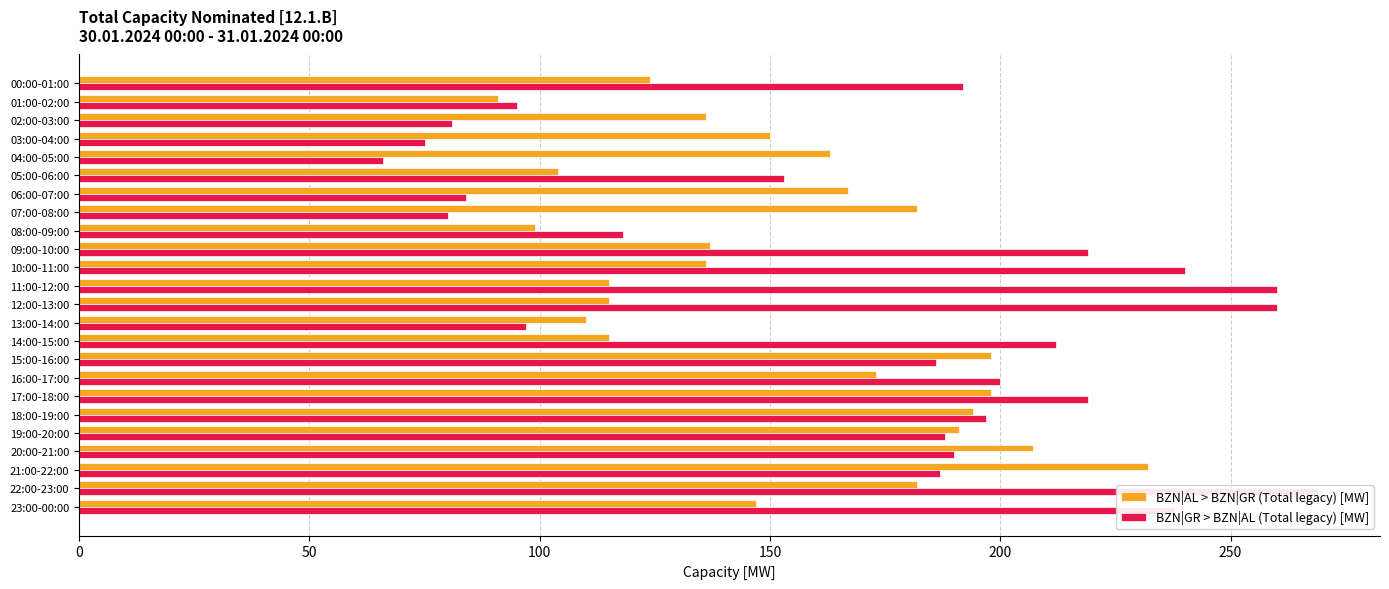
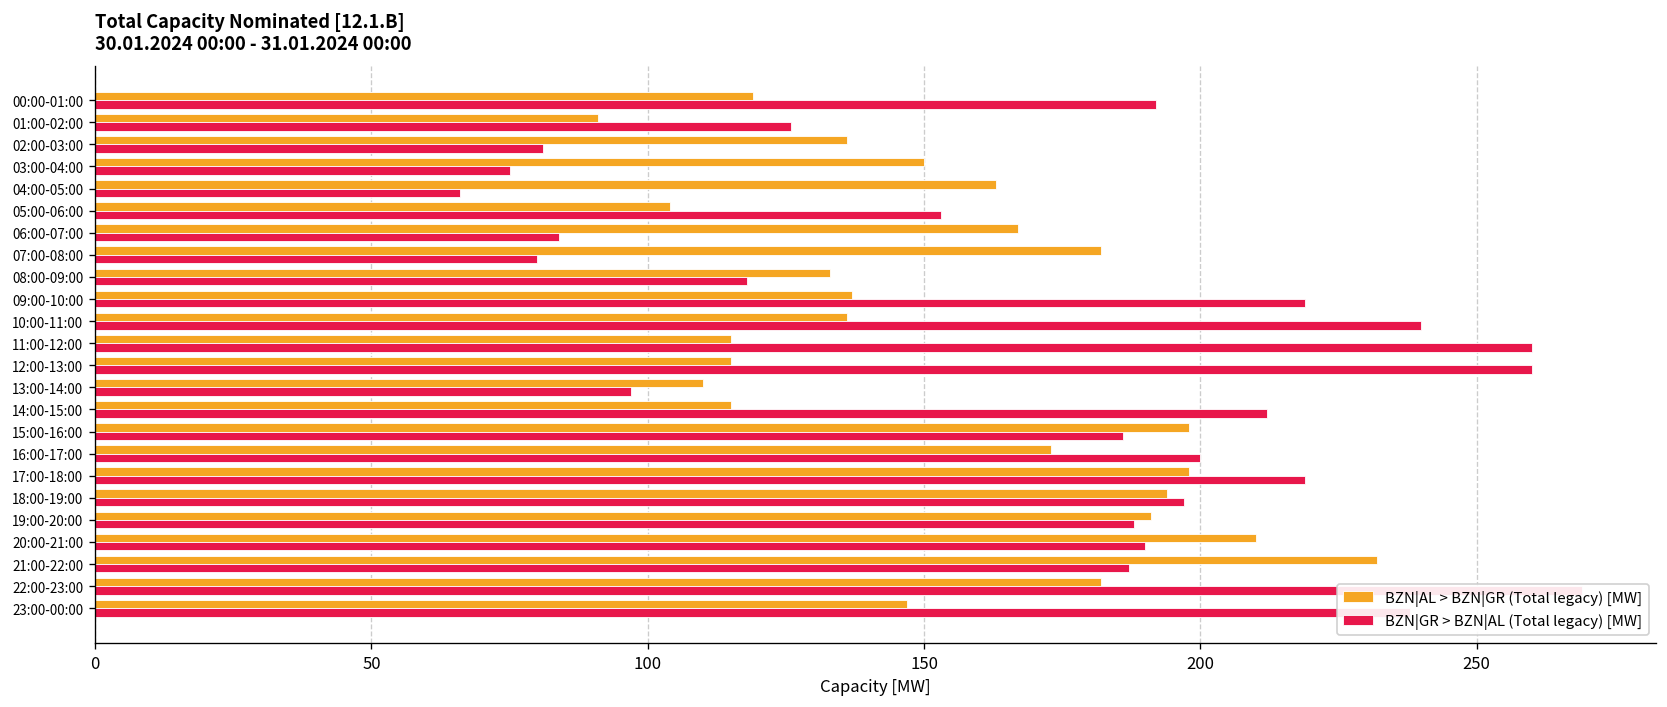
BZN|AL > BZN|GR (Total legacy) [MW], 00:00-01:00: 124 -> 119
BZN|GR > BZN|AL (Total legacy) [MW], 01:00-02:00: 95 -> 126
BZN|AL > BZN|GR (Total legacy) [MW], 08:00-09:00: 99 -> 133
BZN|AL > BZN|GR (Total legacy) [MW], 20:00-21:00: 207 -> 210
